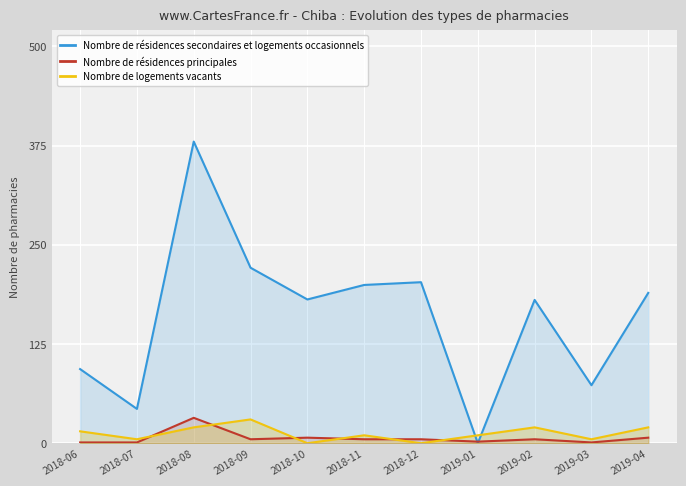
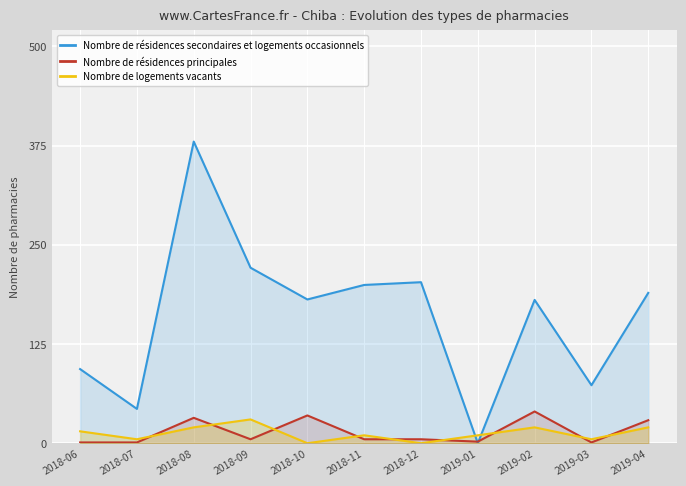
Nombre de résidences principales, 2018-10: 10 -> 40
Nombre de résidences principales, 2019-02: 10 -> 40
Nombre de résidences principales, 2019-04: 10 -> 30
